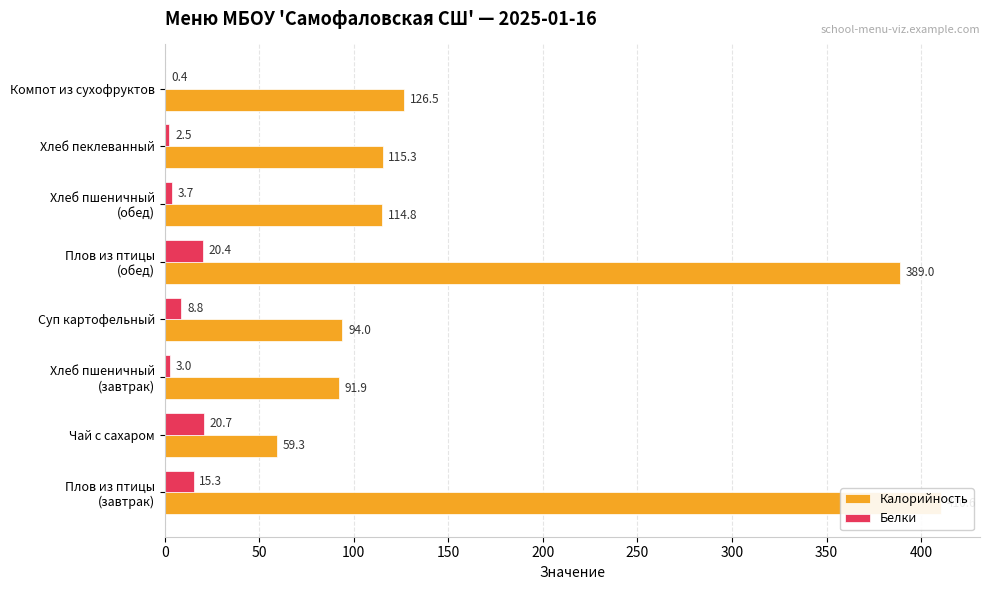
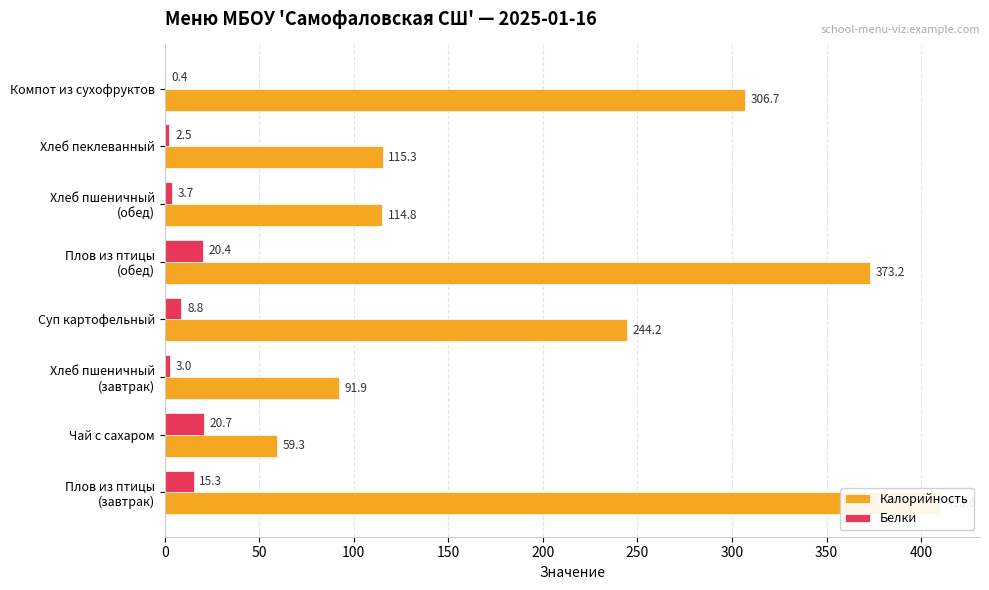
Калорийность, Компот из сухофруктов: 126.5 -> 306.7
Калорийность, Плов из птицы (обед): 389.0 -> 373.2
Калорийность, Суп картофельный: 94.0 -> 244.2
